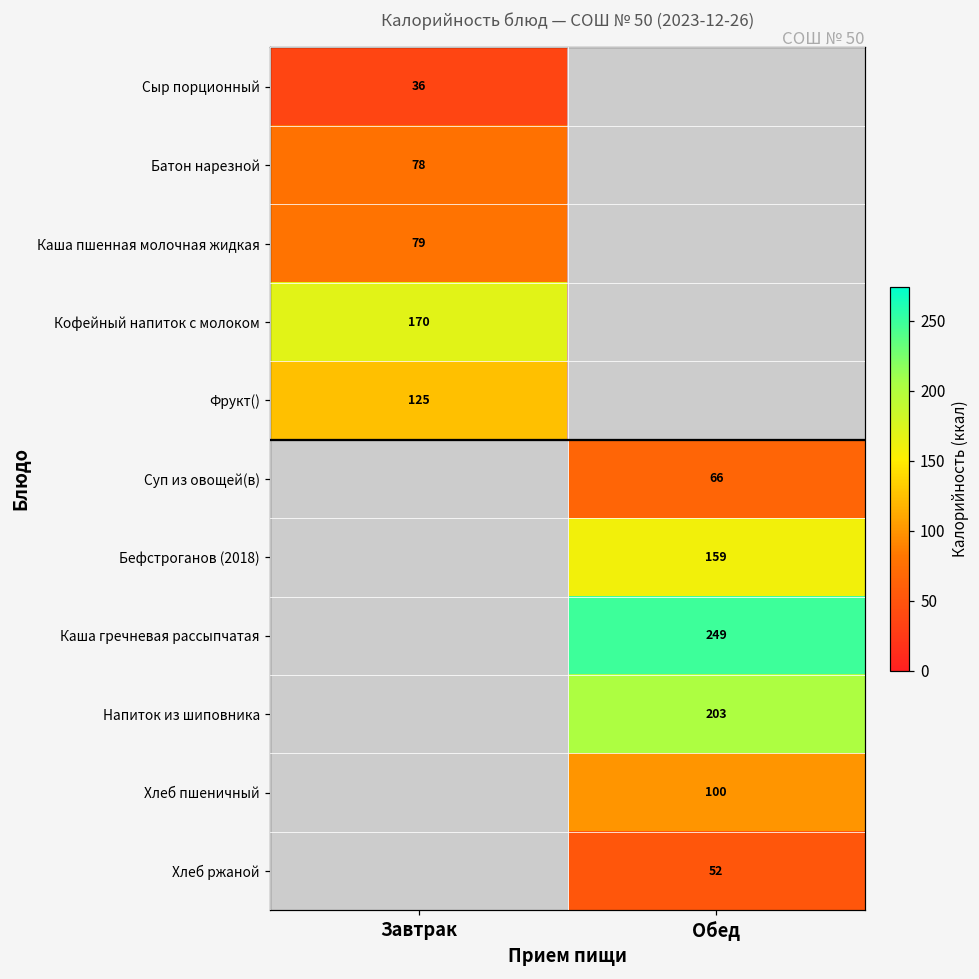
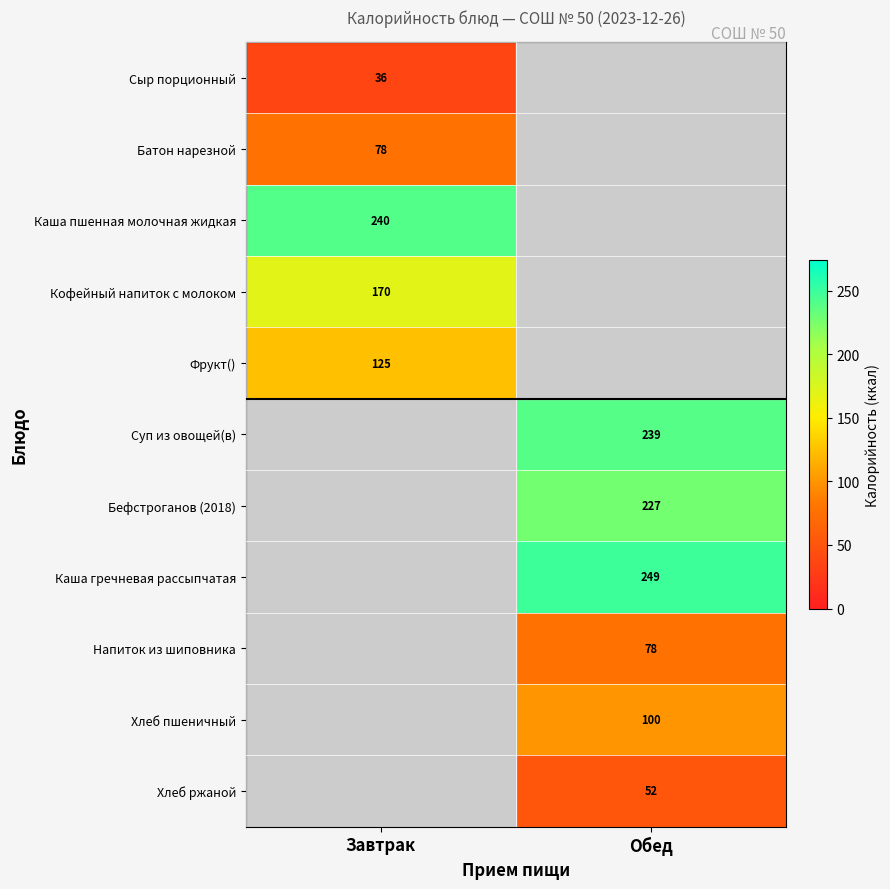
Каша пшенная молочная жидкая, Завтрак: 79 -> 240
Суп из овощей(в), Обед: 66 -> 239
Бефстроганов (2018), Обед: 159 -> 227
Напиток из шиповника, Обед: 203 -> 78
